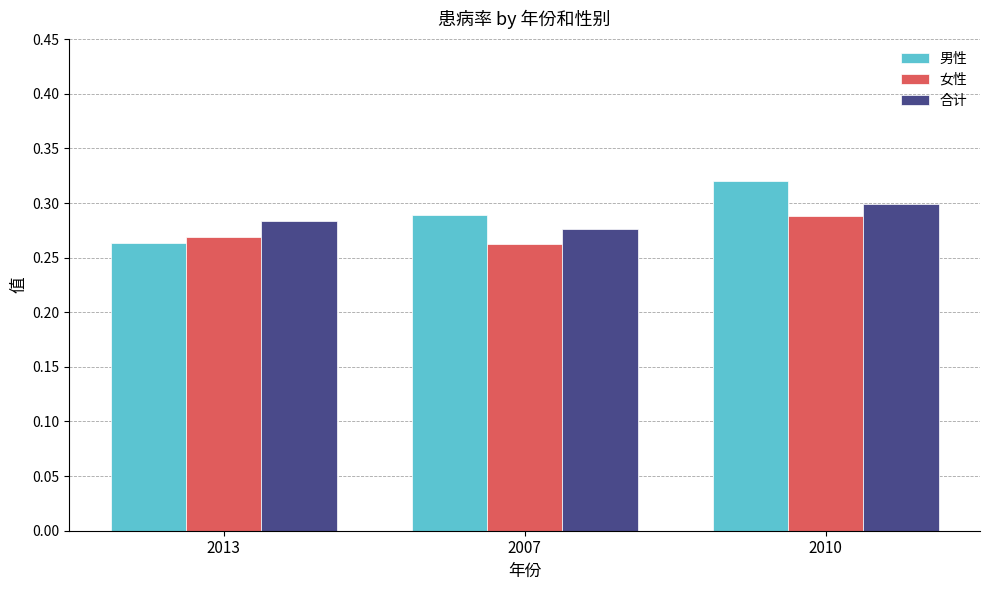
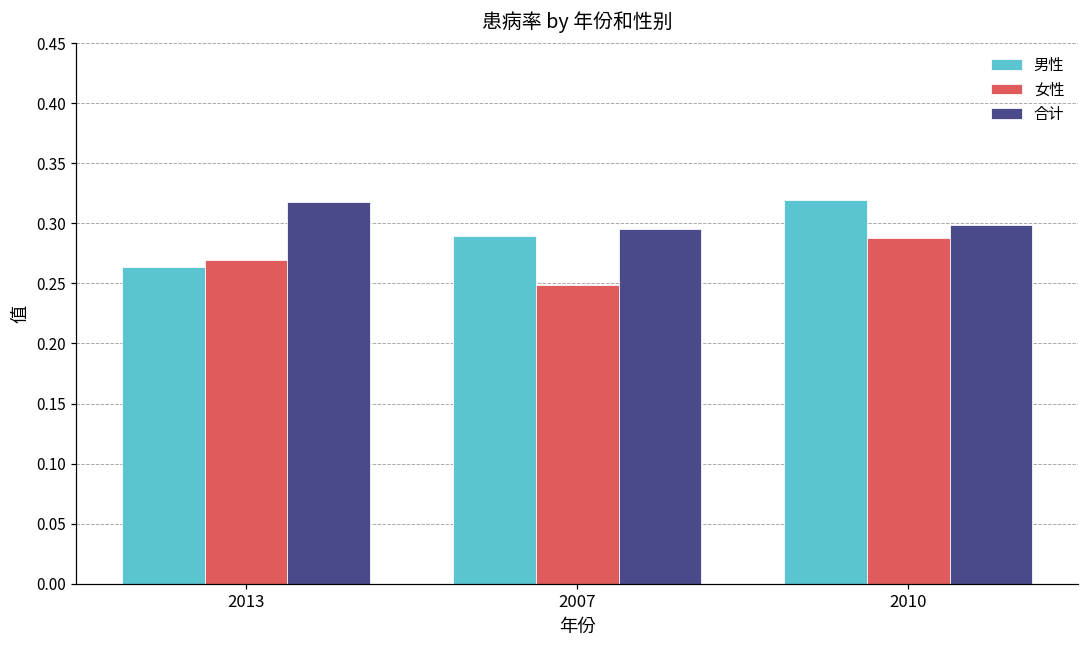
合计, 2013: 0.284 -> 0.318
女性, 2007: 0.262 -> 0.248
合计, 2007: 0.276 -> 0.295
